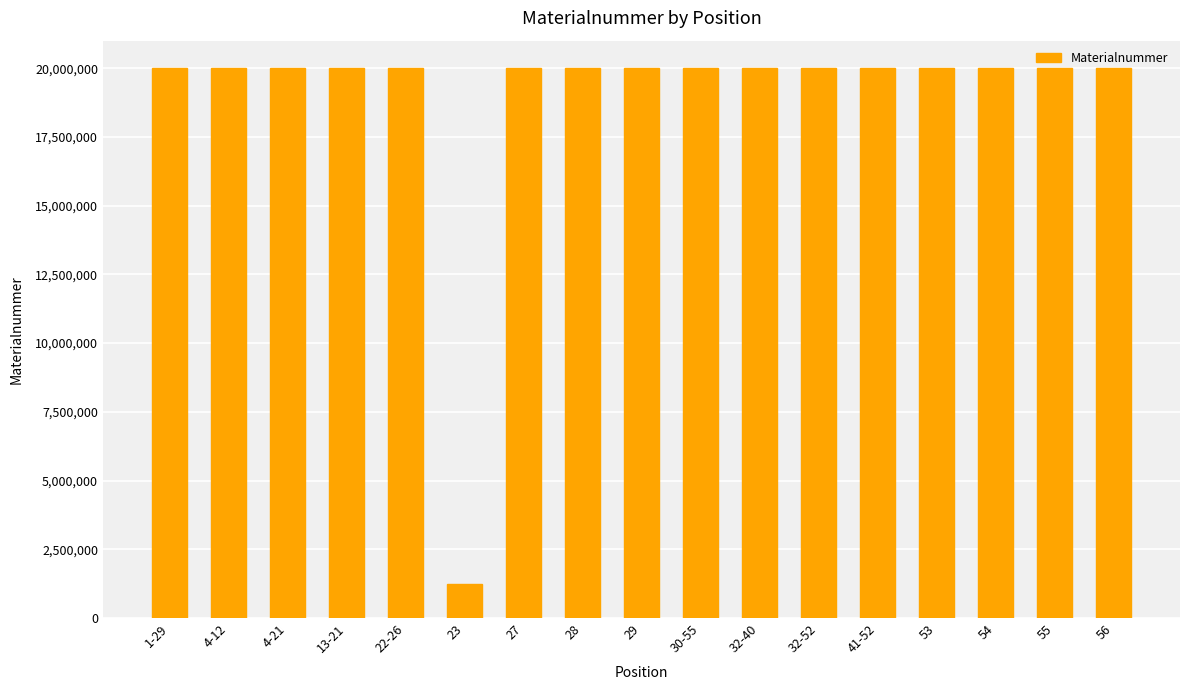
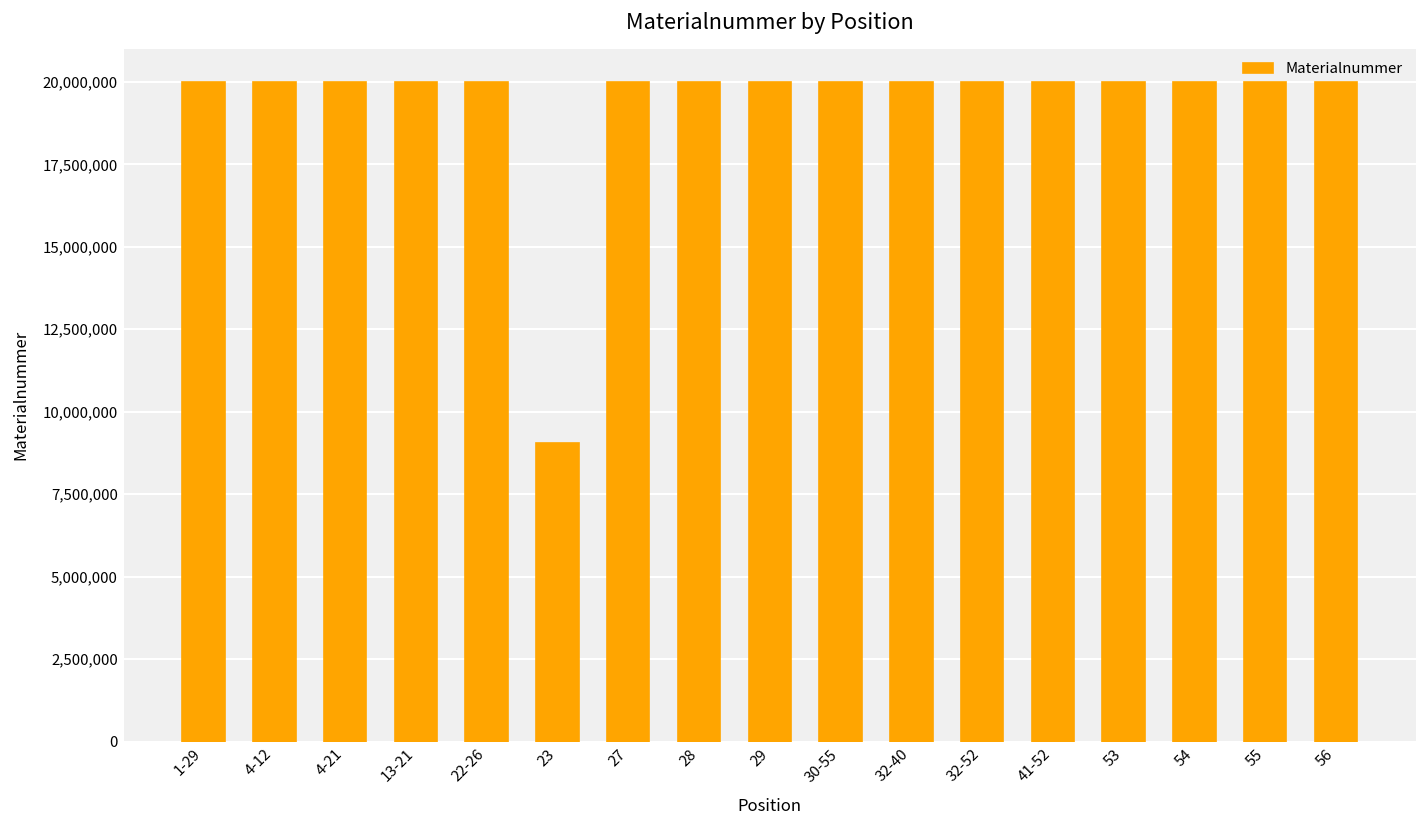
23: 1,200,000 -> 9,100,000
